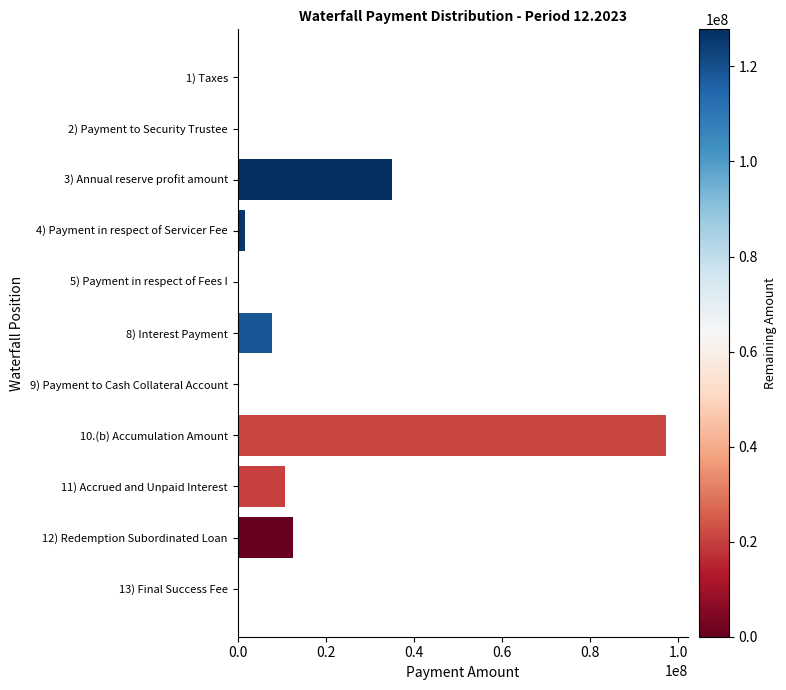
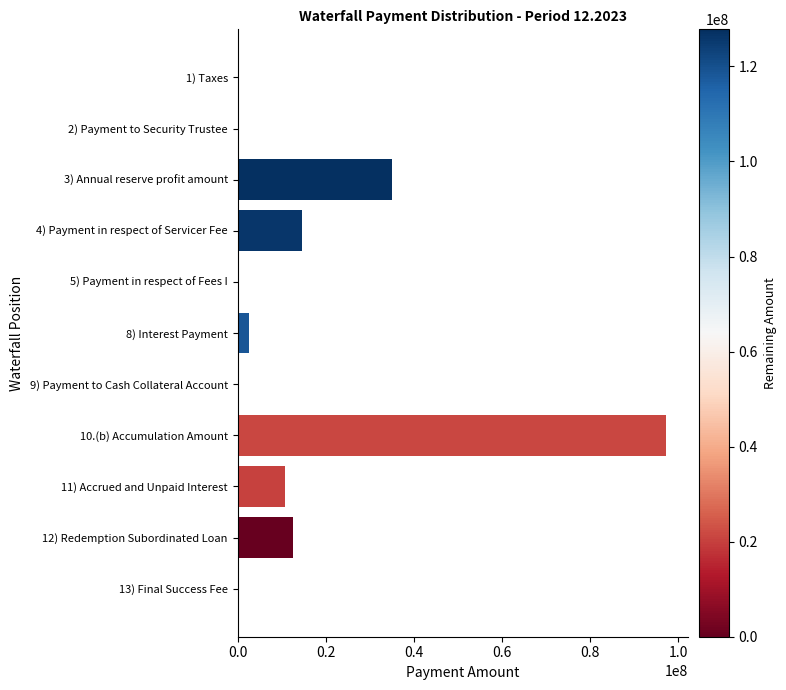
4) Payment in respect of Servicer Fee: 2000000 -> 15000000
8) Interest Payment: 8000000 -> 3000000
